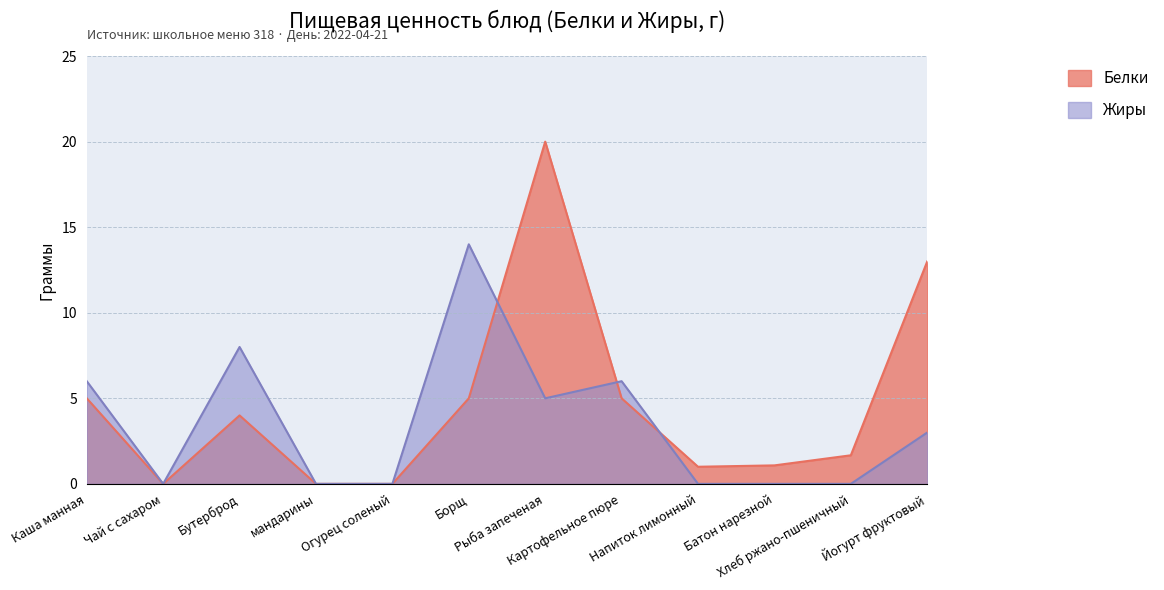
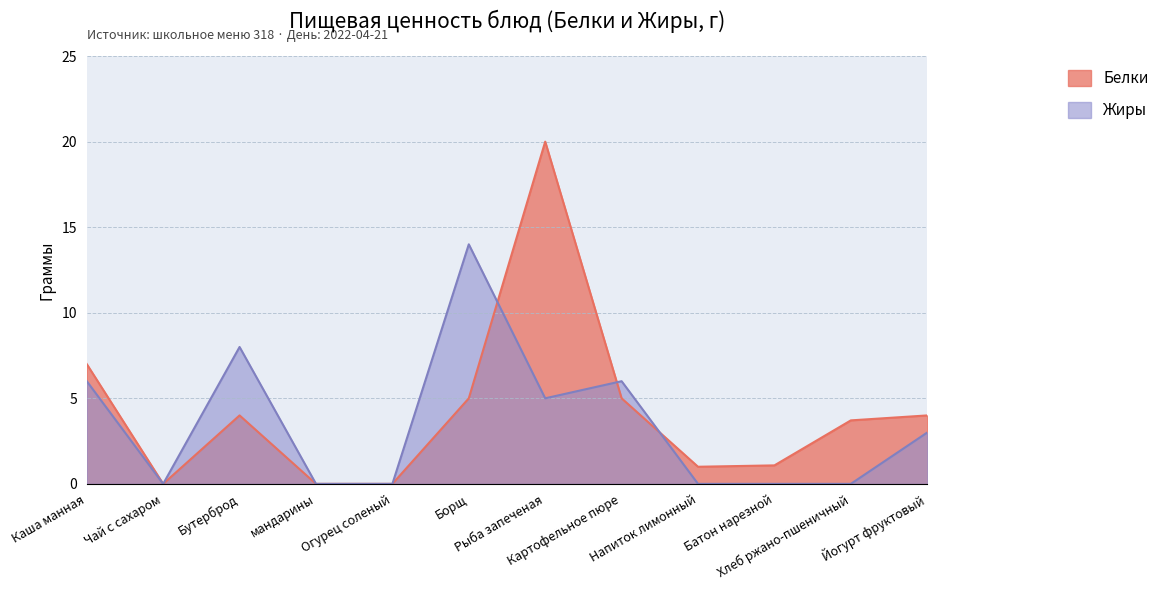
Белки, Каша манная: 5 -> 7
Белки, Хлеб ржано-пшеничный: 1.7 -> 3.7
Белки, Йогурт фруктовый: 13 -> 4
